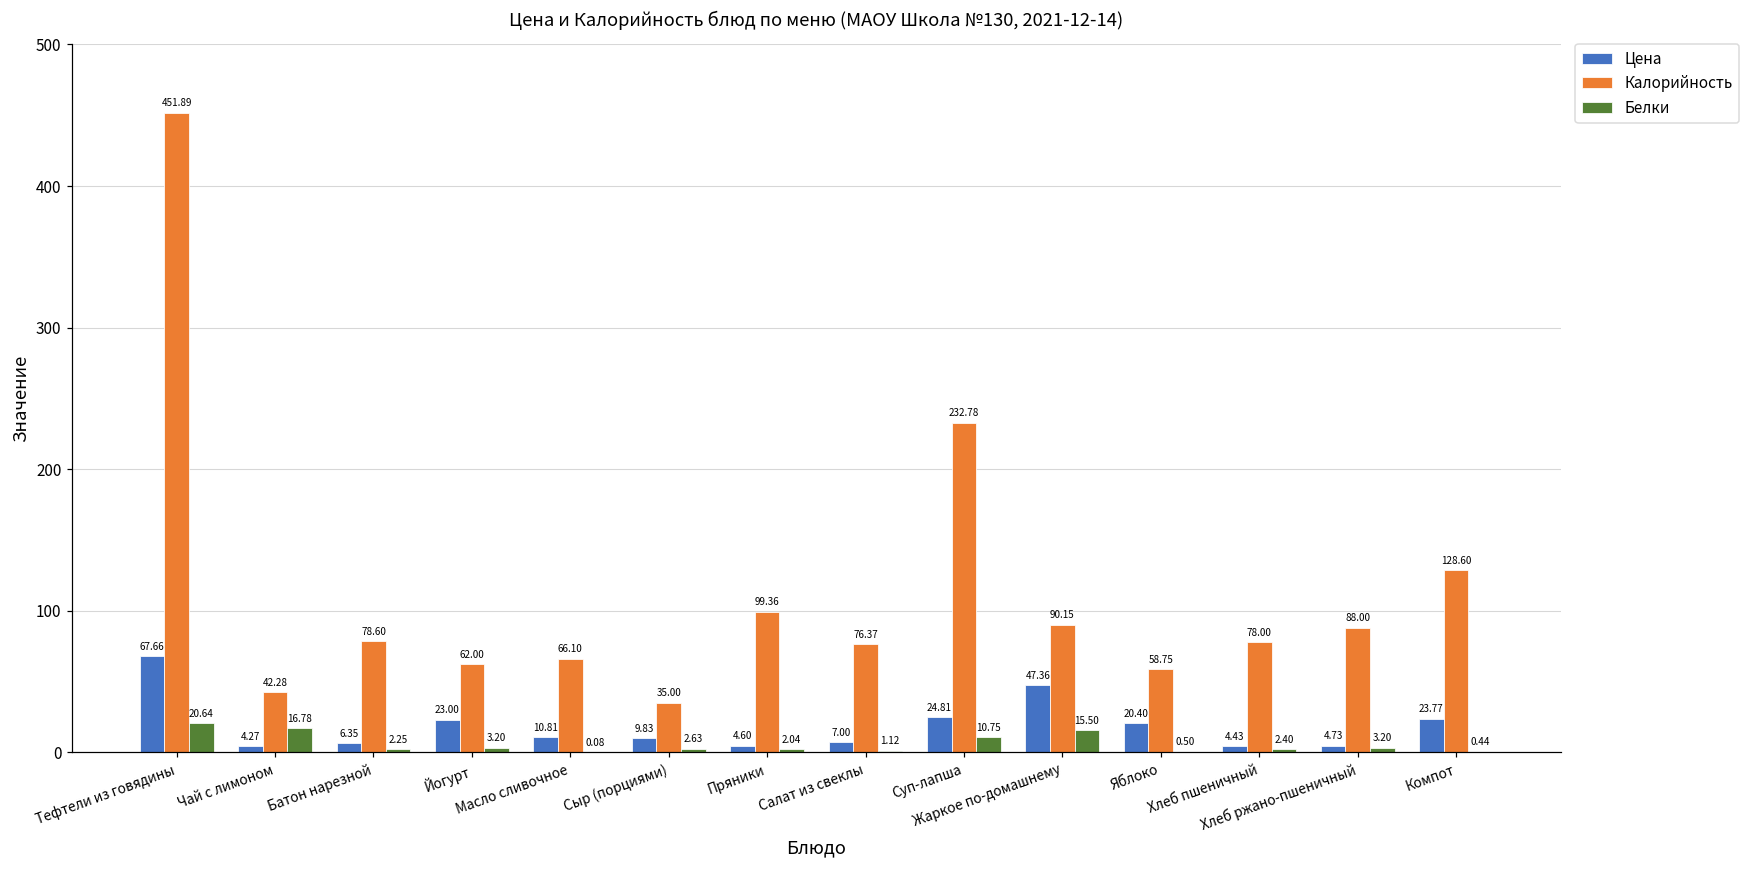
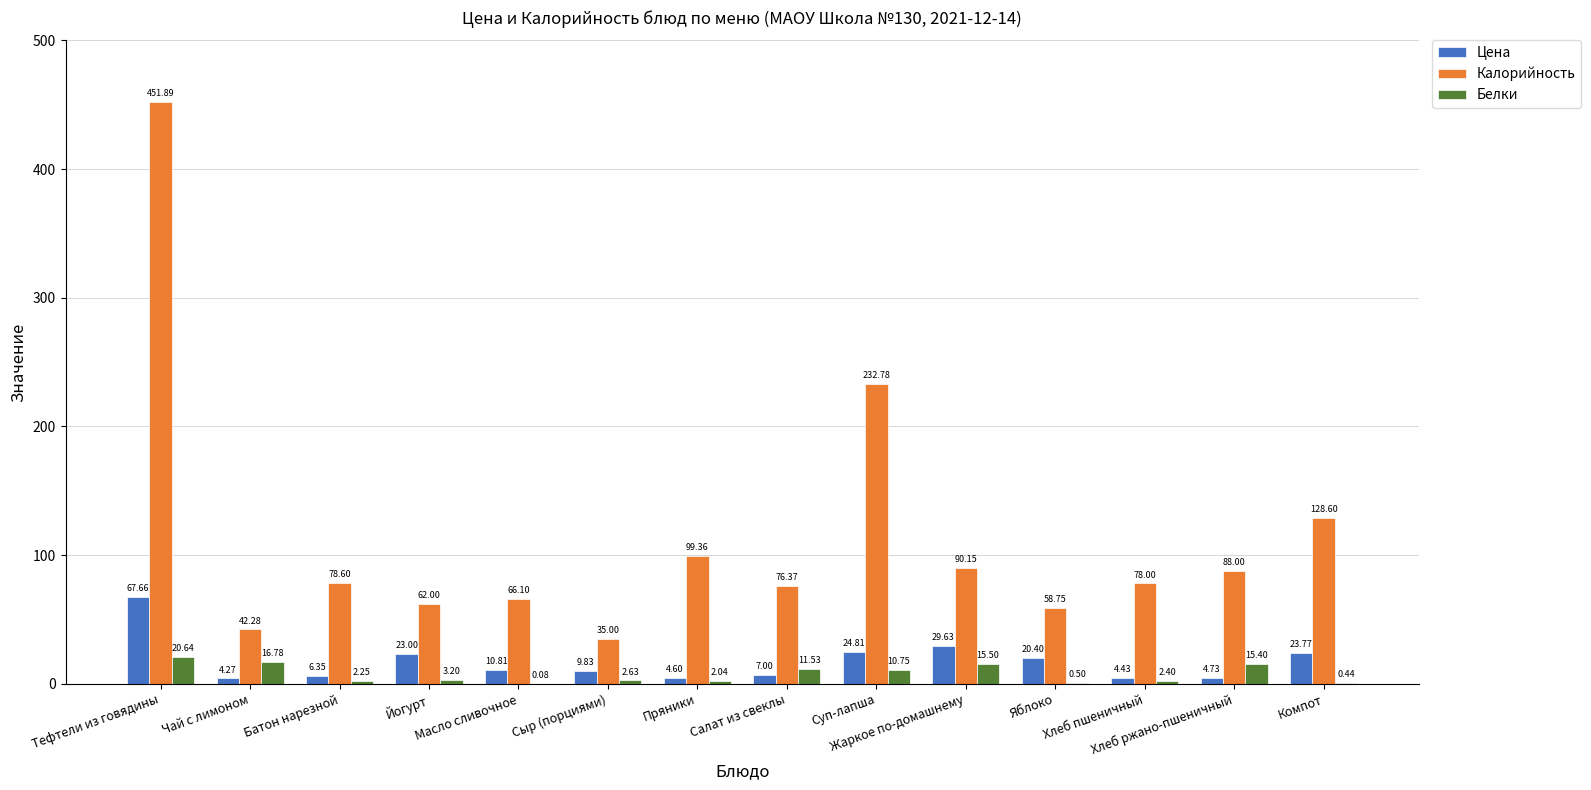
Белки, Салат из свеклы: 1.12 -> 11.53
Цена, Жаркое по-домашнему: 47.36 -> 29.63
Белки, Хлеб ржано-пшеничный: 3.20 -> 15.40
